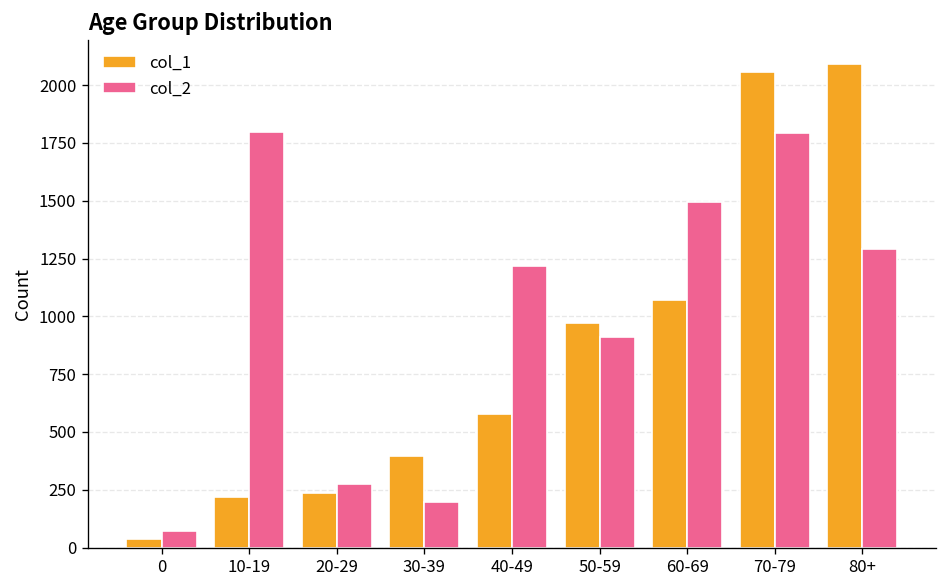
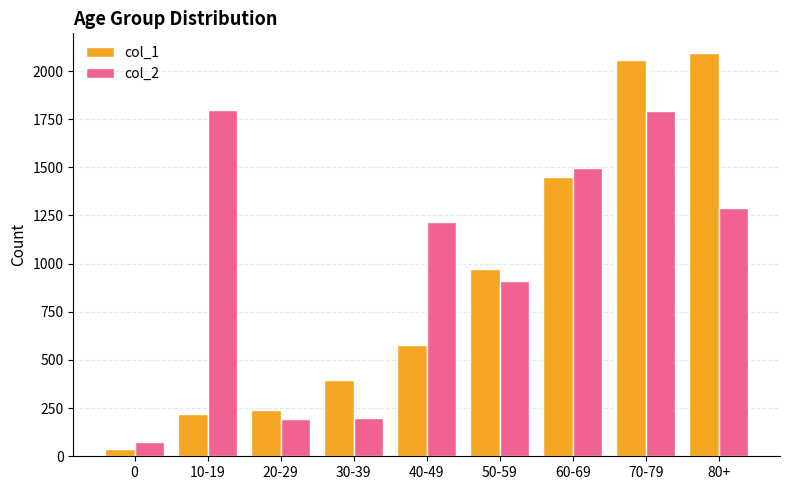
col_2, 20-29: 280 -> 190
col_1, 60-69: 1070 -> 1450
